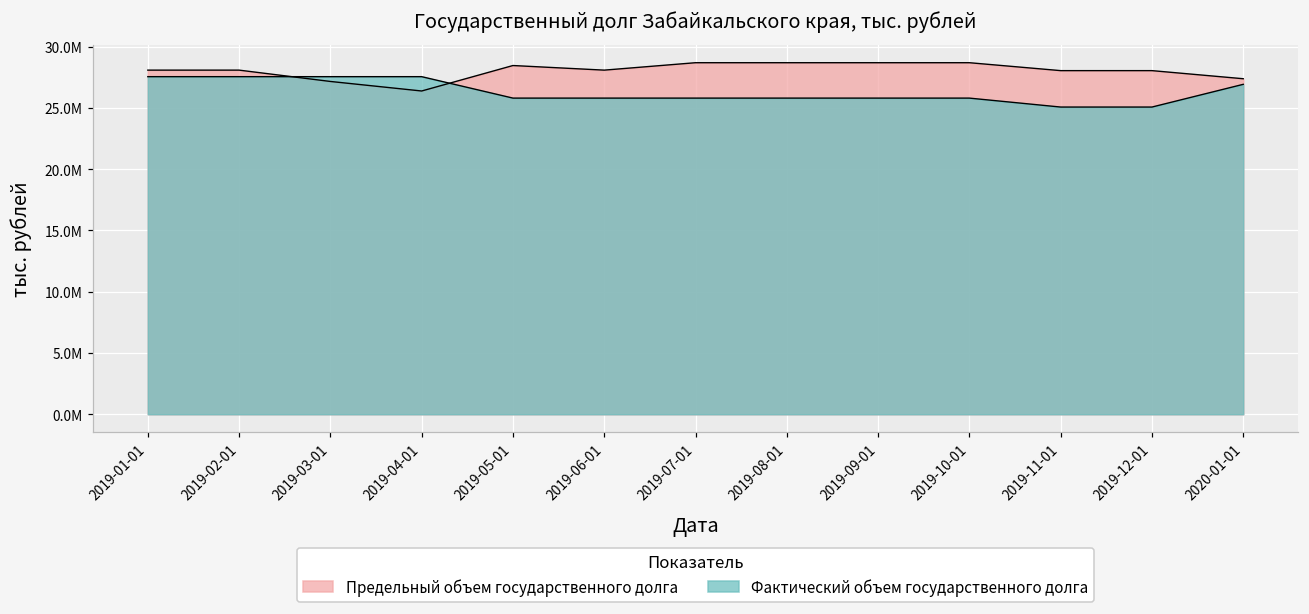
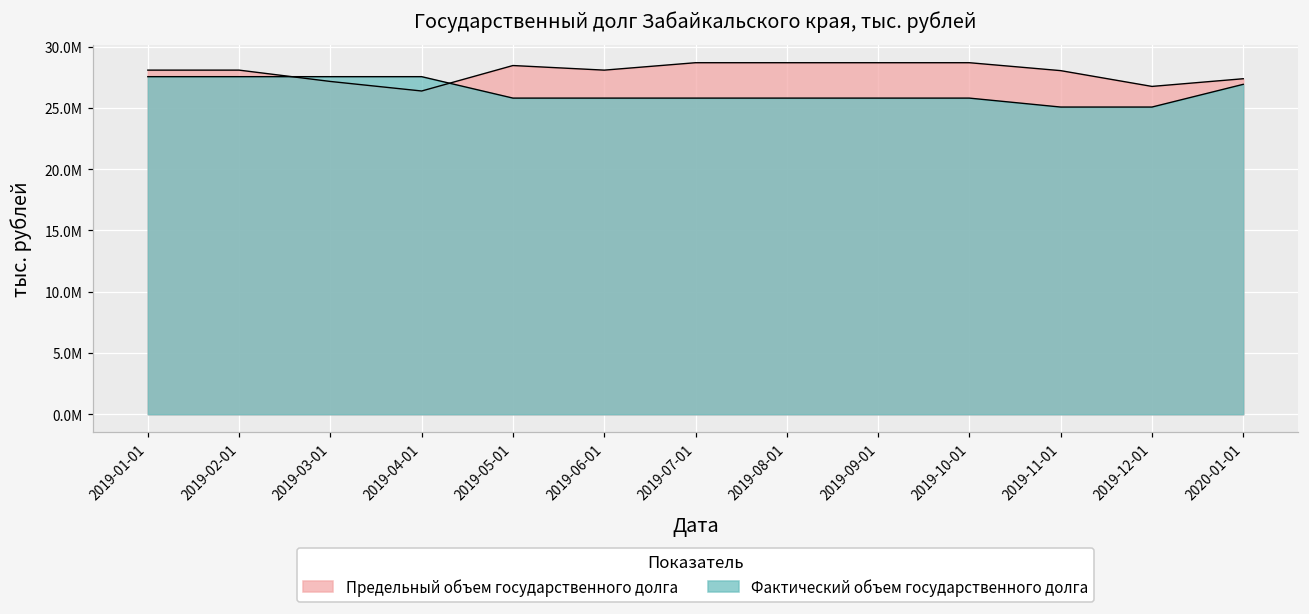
Предельный объем государственного долга, 2019-12-01: 28000000 -> 26800000
